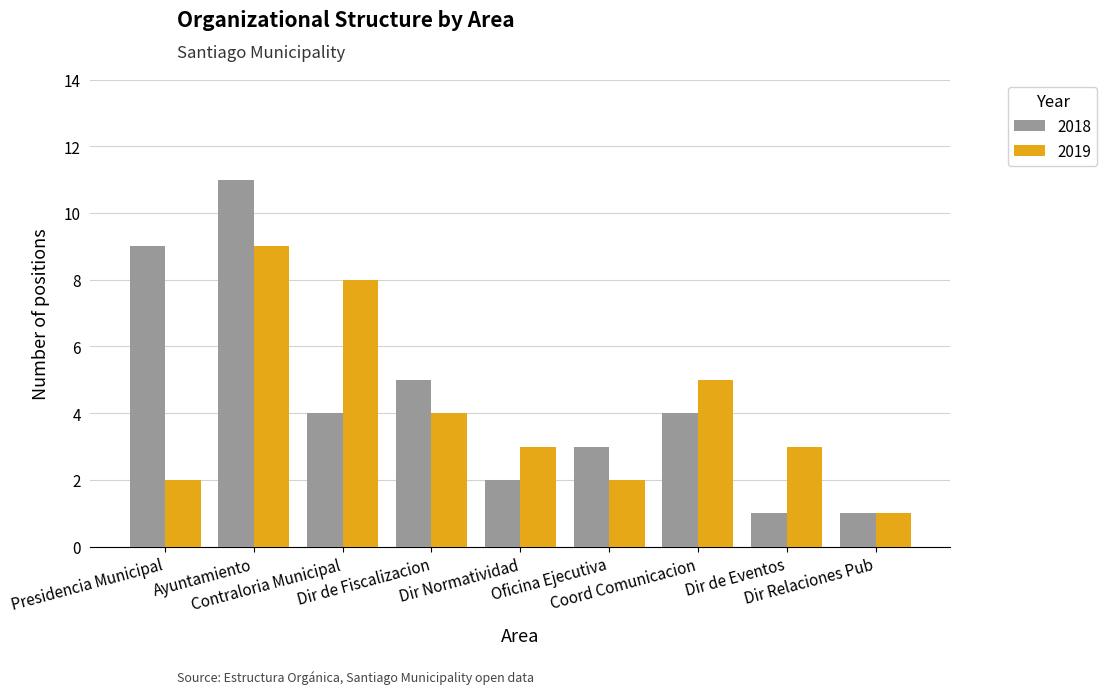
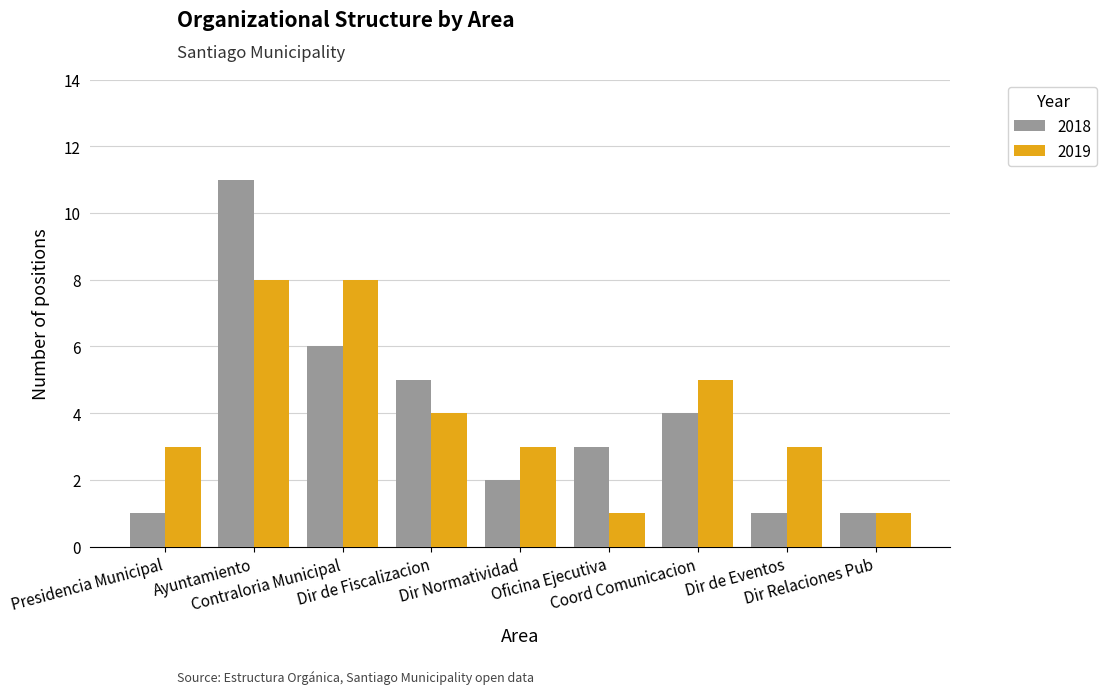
2018, Presidencia Municipal: 9 -> 1
2019, Presidencia Municipal: 2 -> 3
2019, Ayuntamiento: 9 -> 8
2018, Contraloria Municipal: 4 -> 6
2019, Oficina Ejecutiva: 2 -> 1
